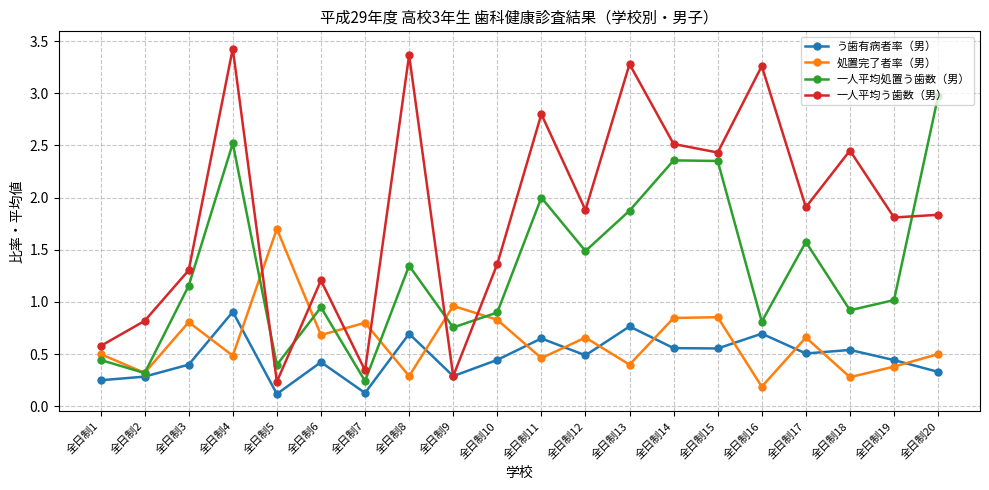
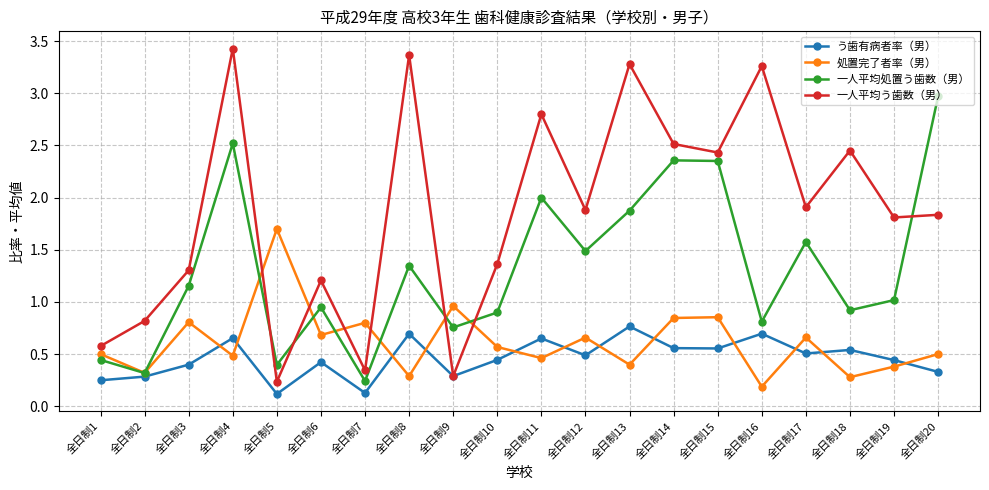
う歯有病者率（男）, 全日制4: 0.91 -> 0.65
処置完了者率（男）, 全日制10: 0.83 -> 0.57
